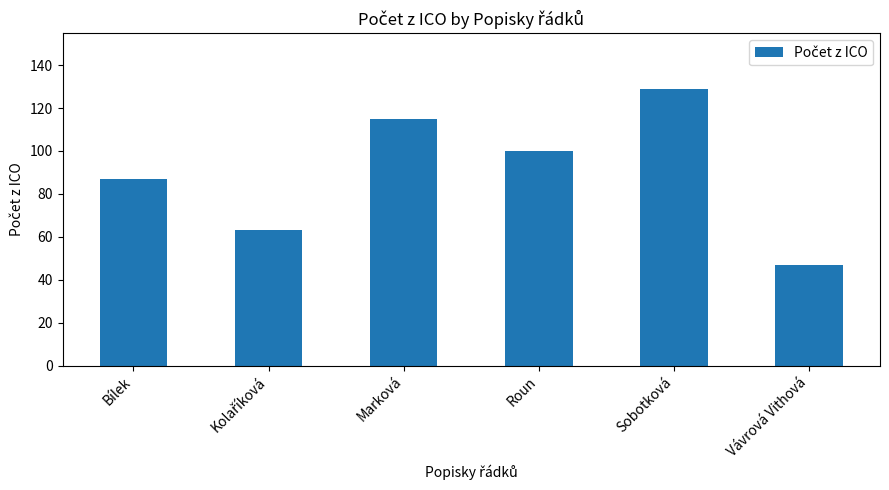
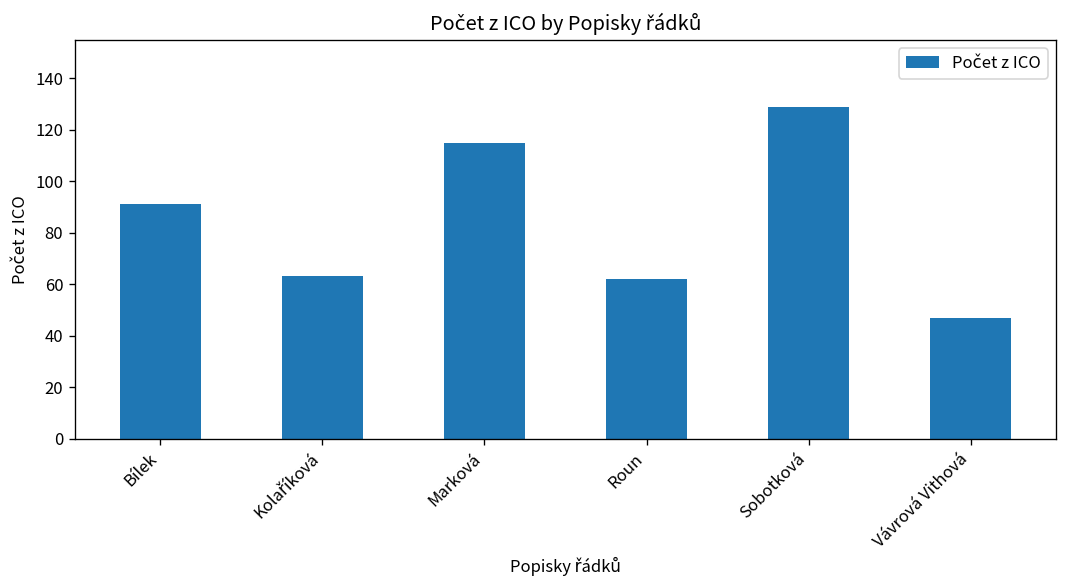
Bílek: 87 -> 91
Roun: 100 -> 62
